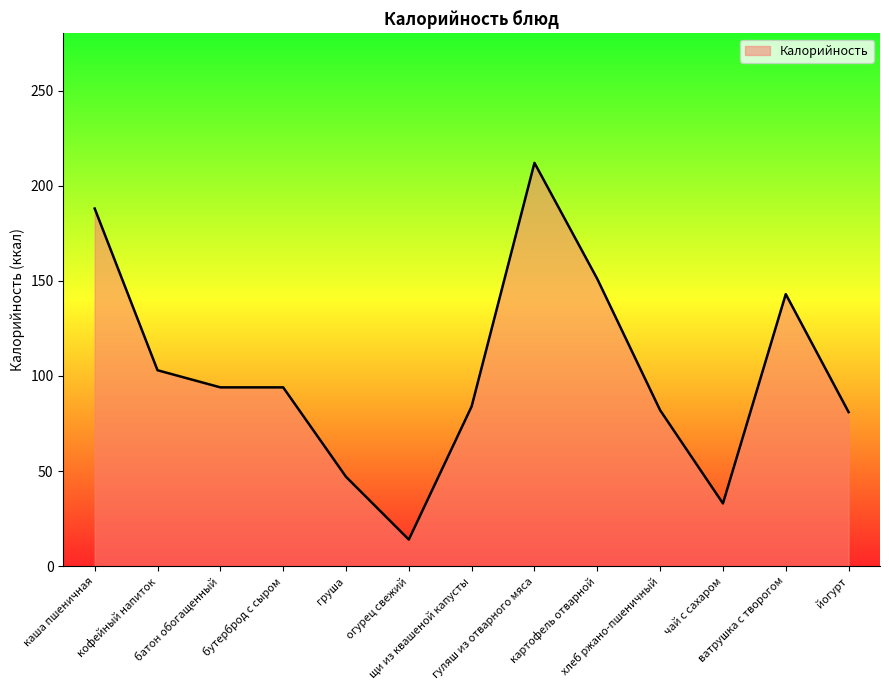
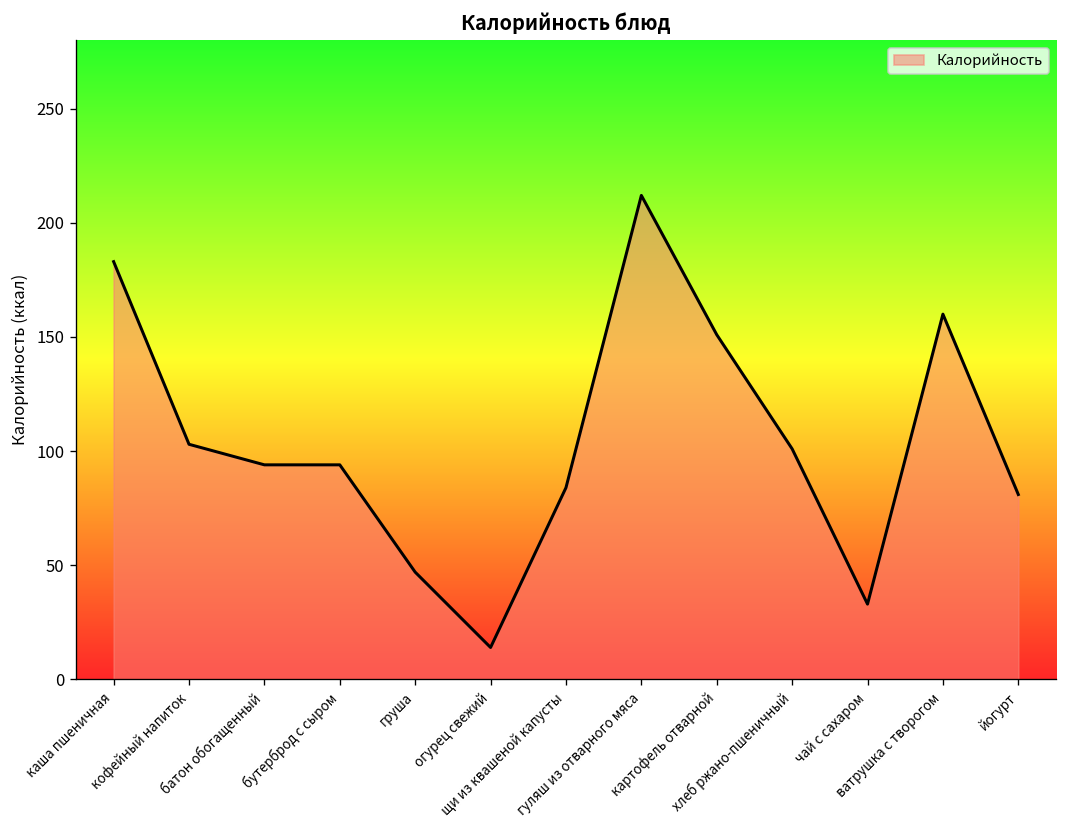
каша пшеничная: 188 -> 183
хлеб ржано-пшеничный: 82 -> 101
ватрушка с творогом: 143 -> 160
